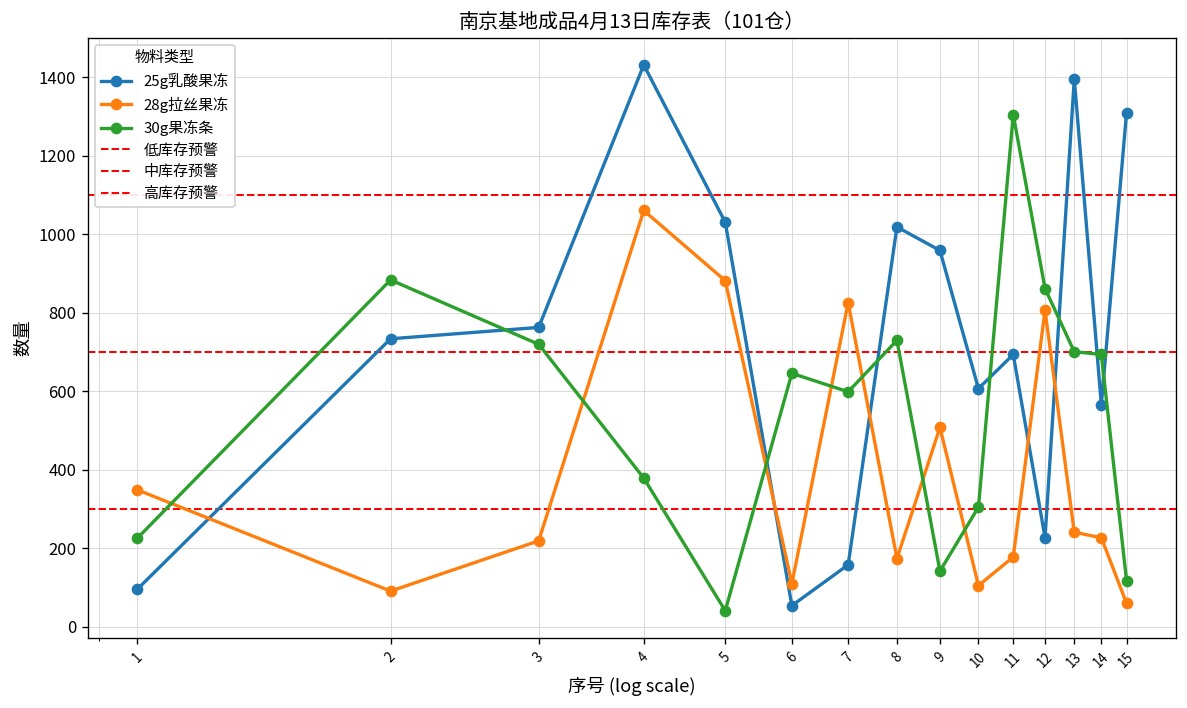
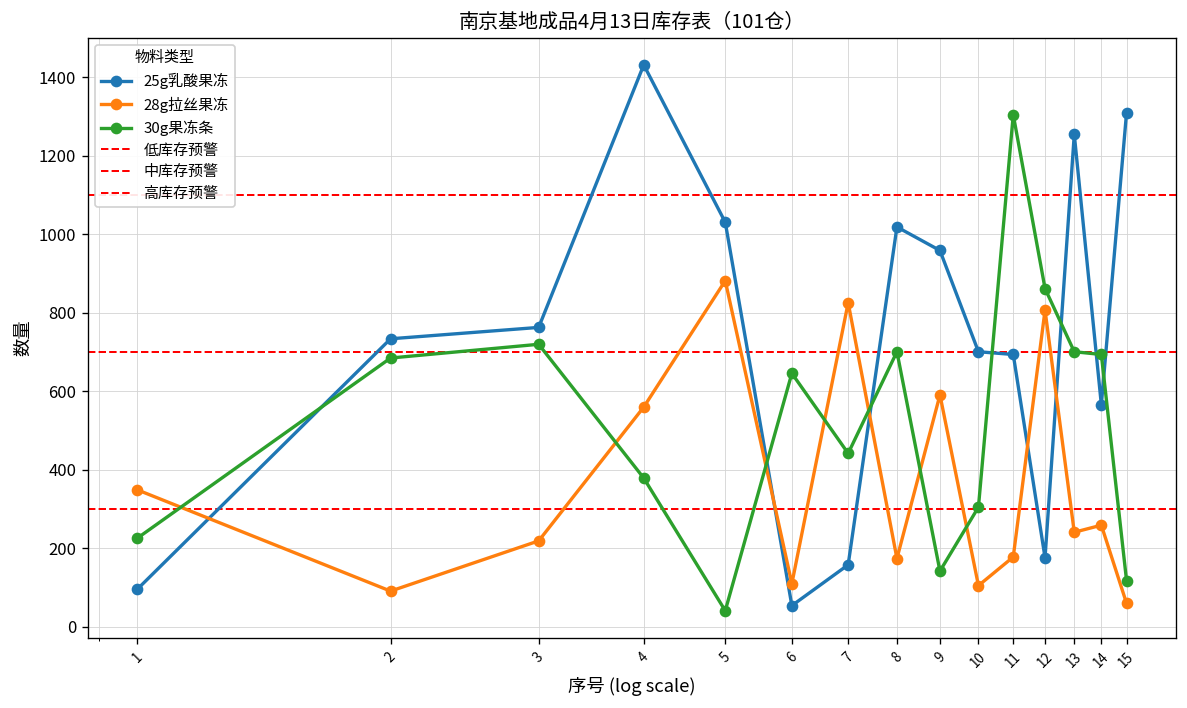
30g果冻条, 2: 880 -> 690
28g拉丝果冻, 4: 1060 -> 560
30g果冻条, 7: 600 -> 440
30g果冻条, 8: 730 -> 700
28g拉丝果冻, 9: 510 -> 590
25g乳酸果冻, 10: 610 -> 700
25g乳酸果冻, 12: 230 -> 180
25g乳酸果冻, 13: 1400 -> 1260
28g拉丝果冻, 14: 230 -> 260
